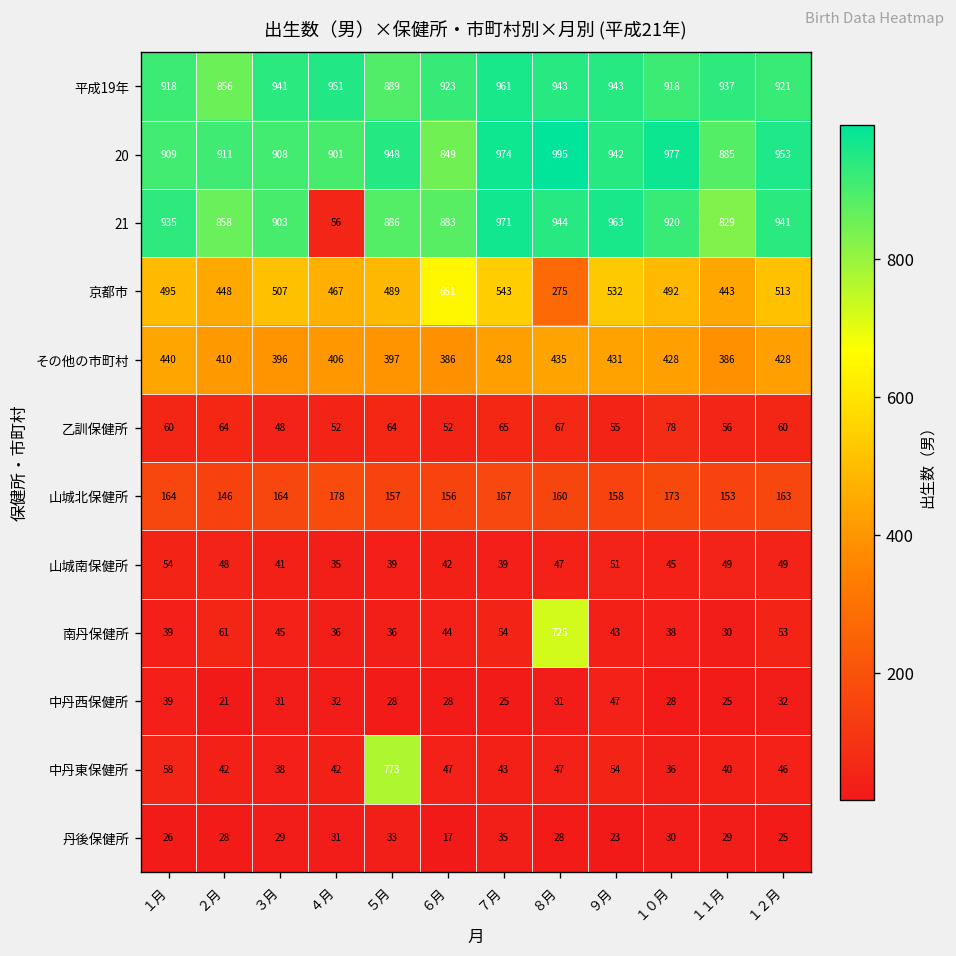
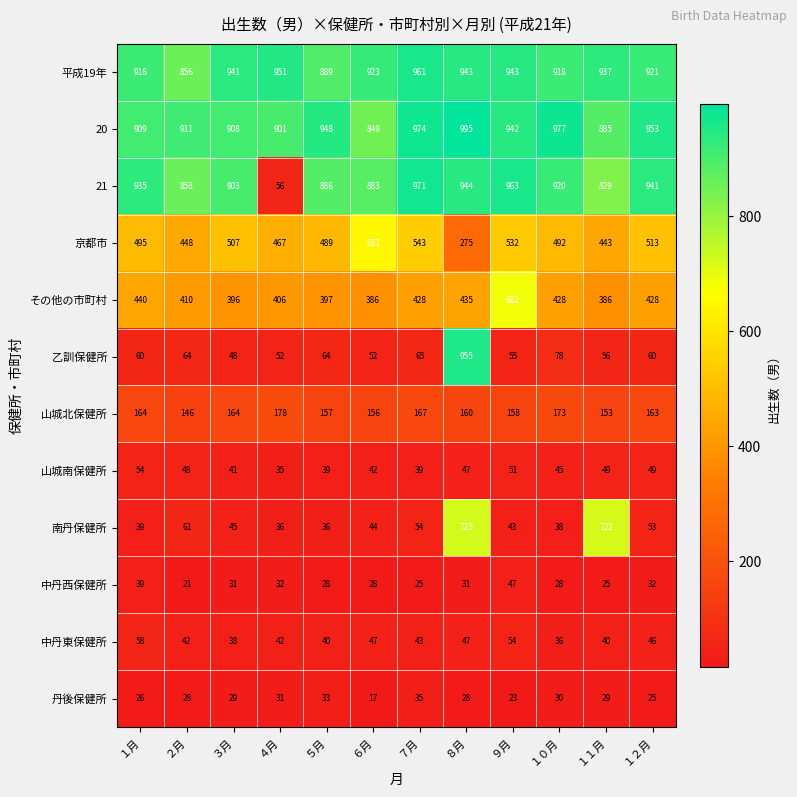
その他の市町村, ９月: 431 -> 682
乙訓保健所, ８月: 67 -> 955
南丹保健所, １１月: 30 -> 722
中丹東保健所, ５月: 773 -> 40
